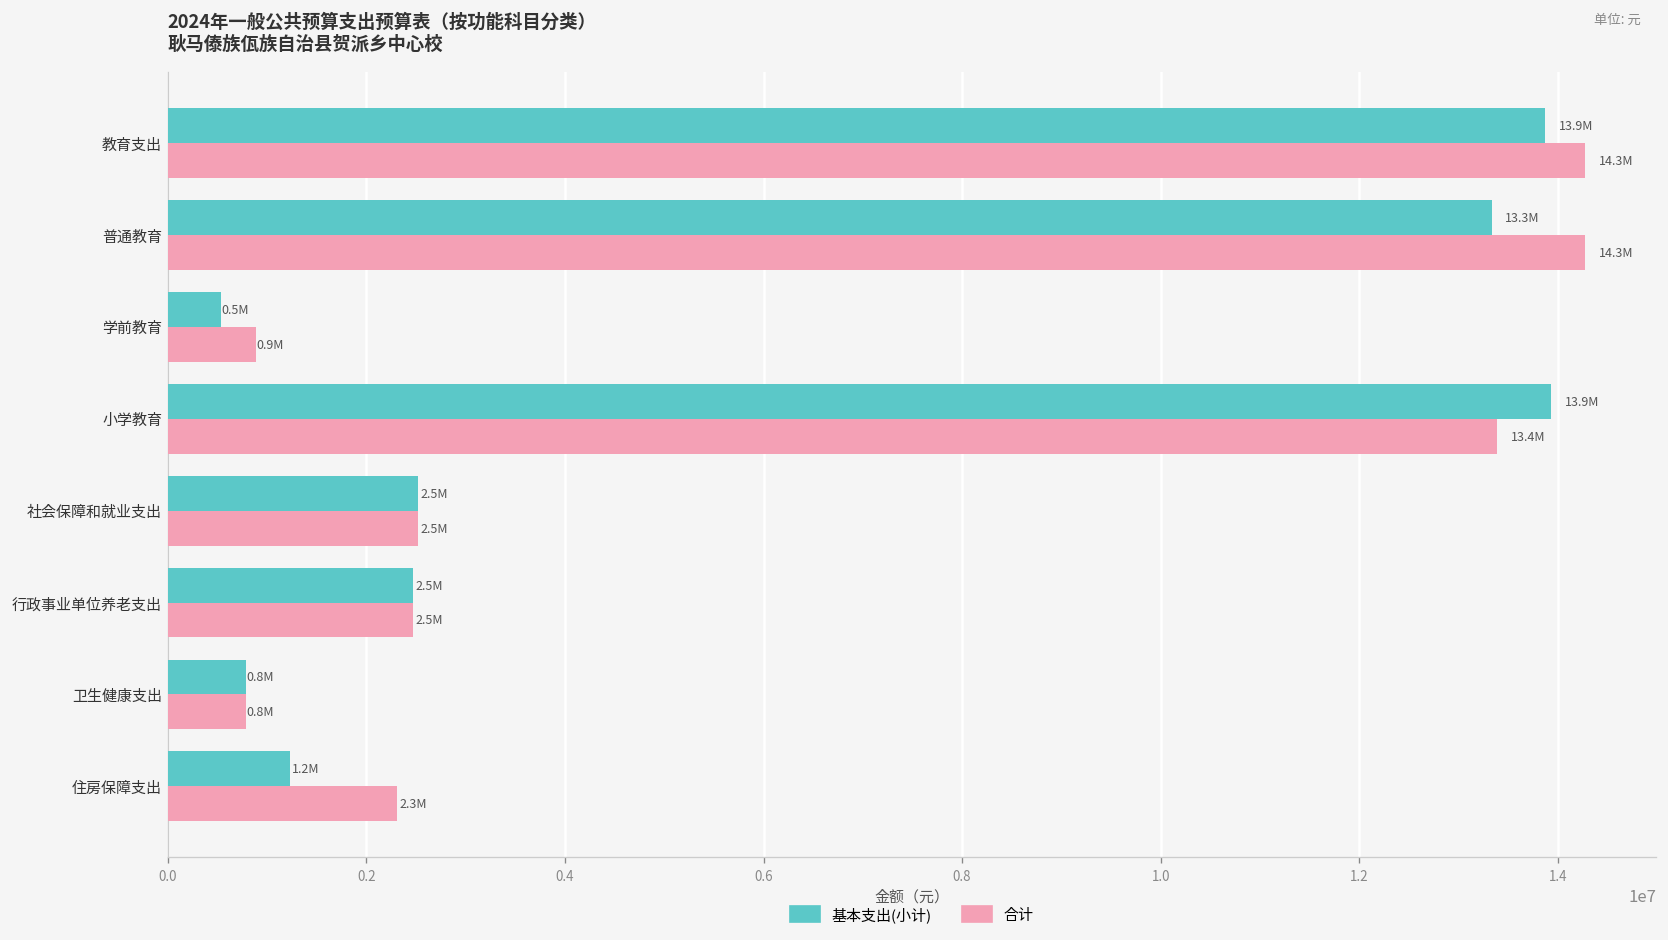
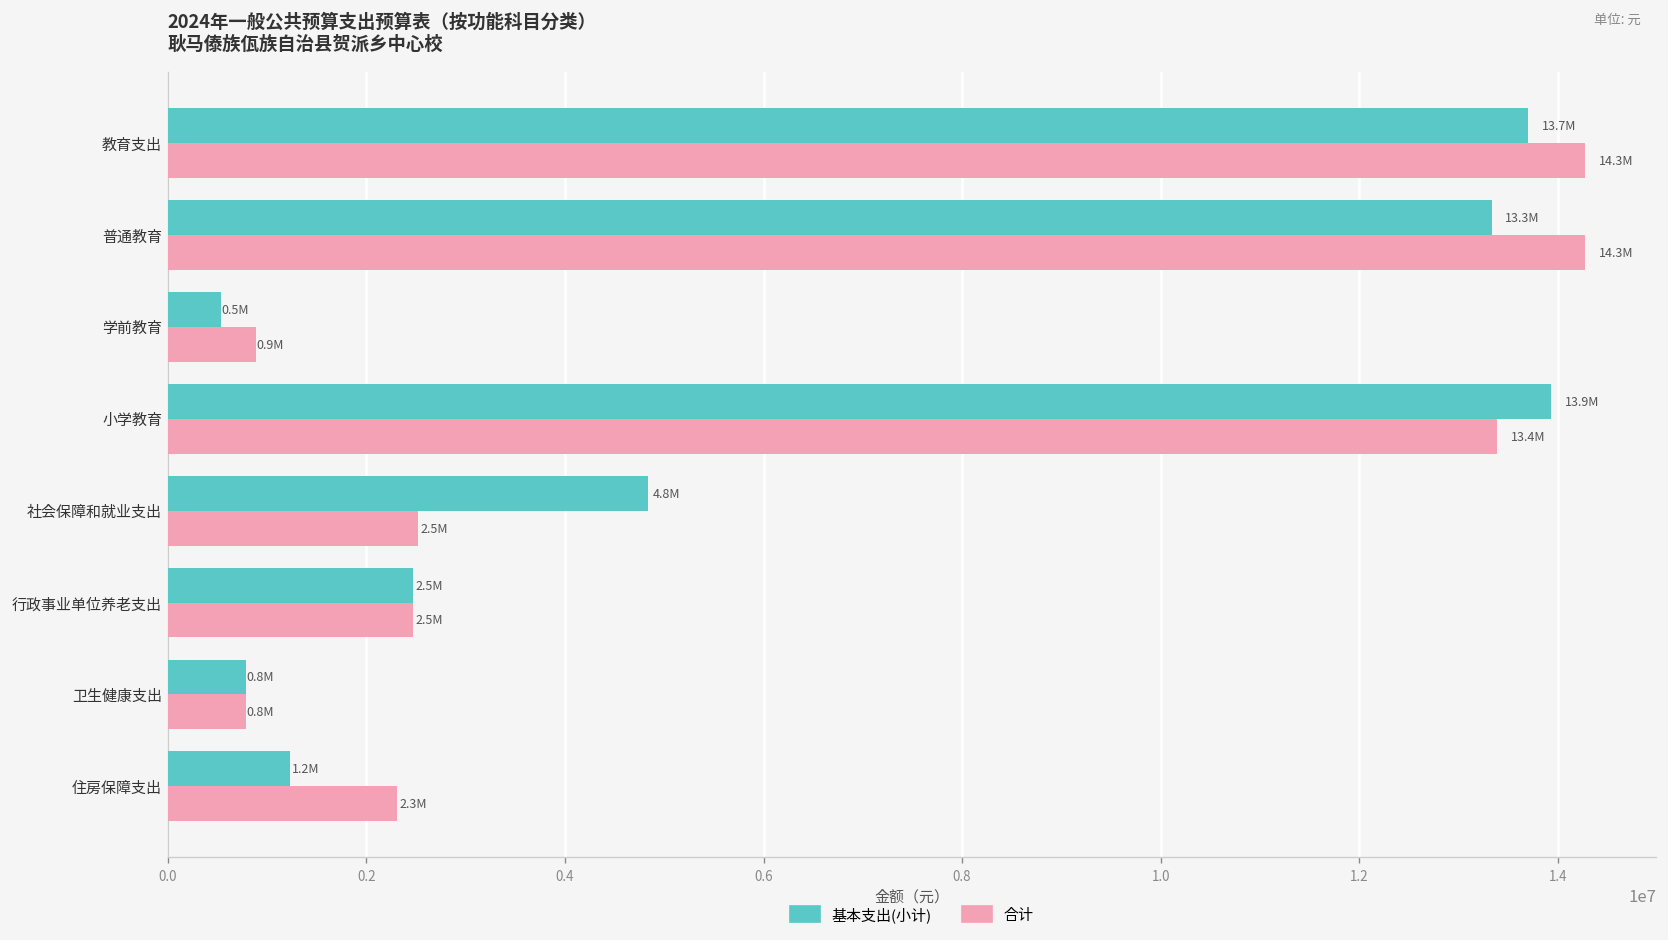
基本支出(小计), 教育支出: 13.9M -> 13.7M
基本支出(小计), 社会保障和就业支出: 2.5M -> 4.8M
